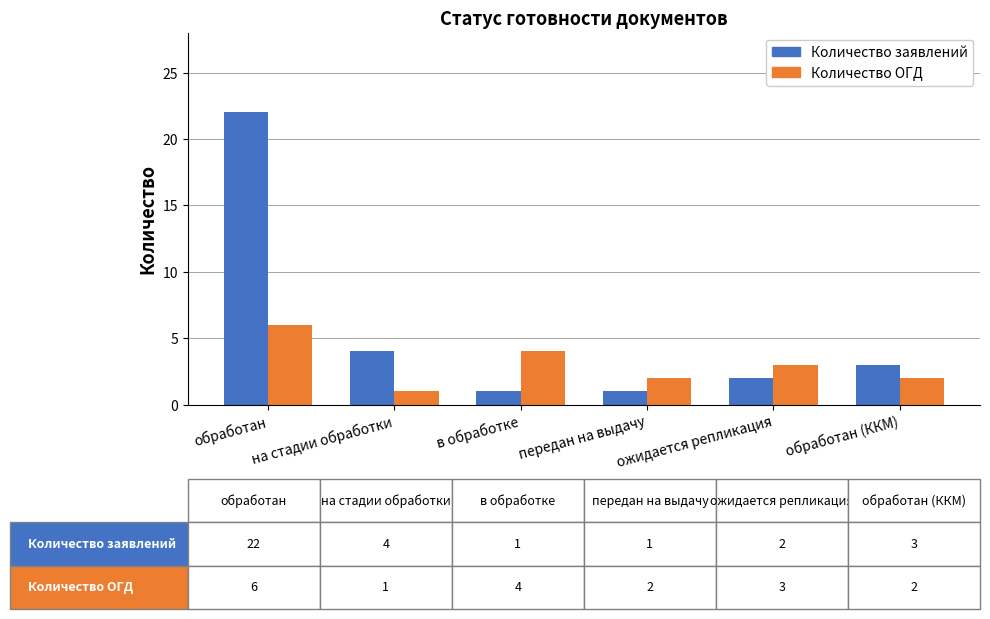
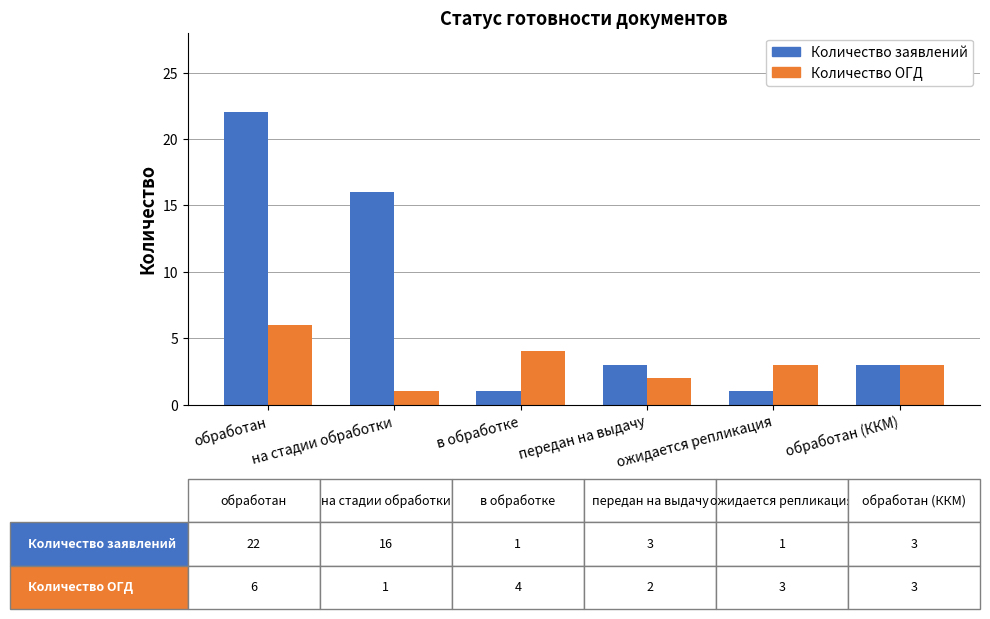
Количество заявлений, на стадии обработки: 4 -> 16
Количество заявлений, передан на выдачу: 1 -> 3
Количество заявлений, ожидается репликация: 2 -> 1
Количество ОГД, обработан (ККМ): 2 -> 3
